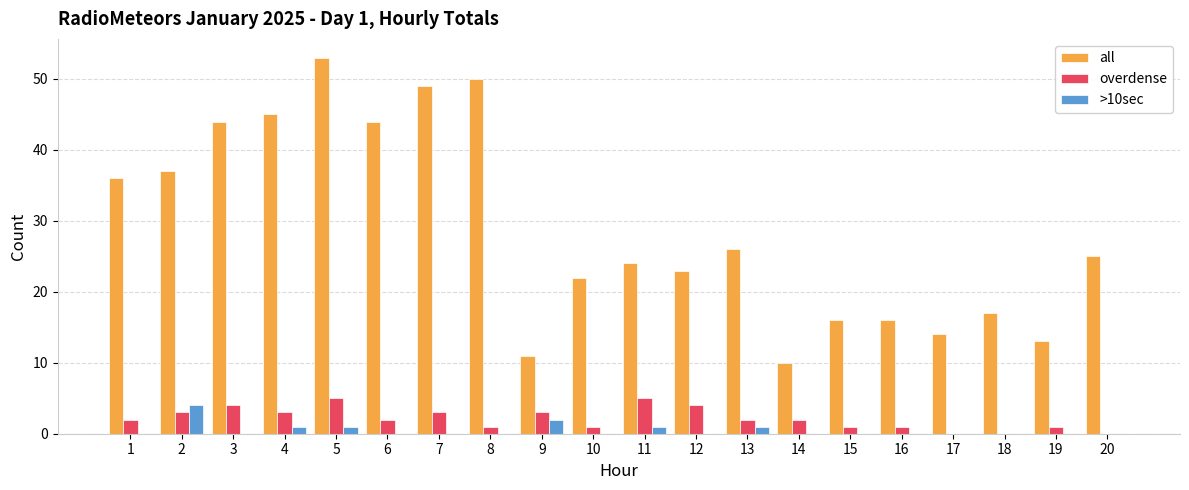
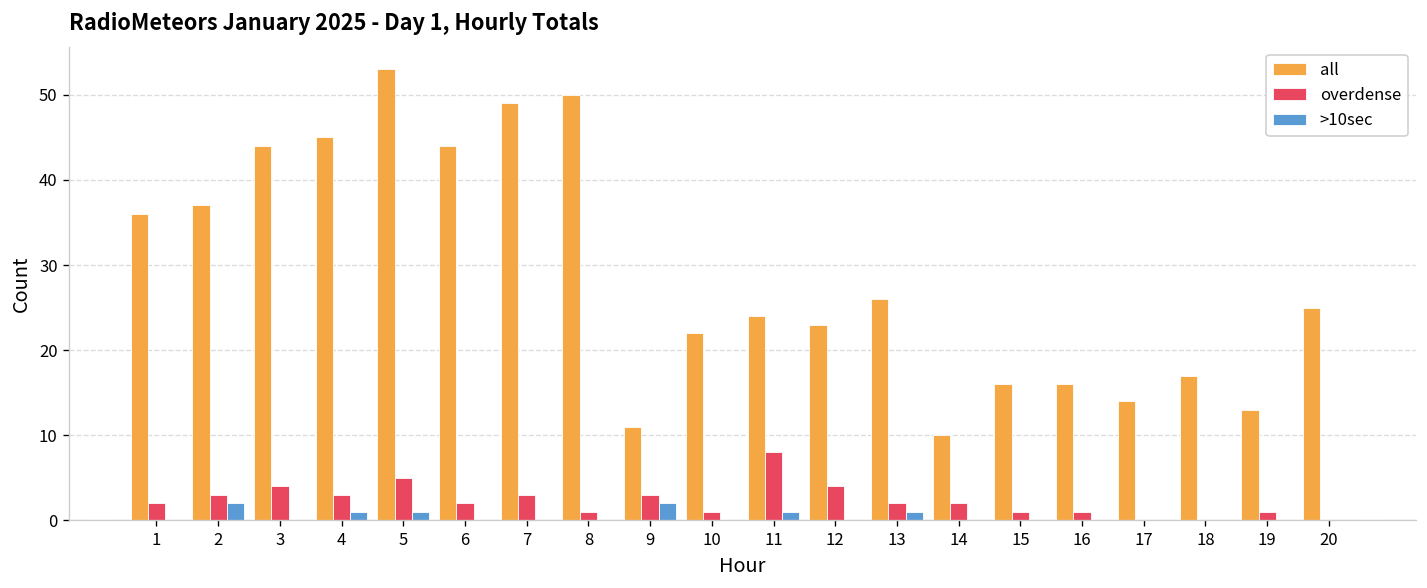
>10sec, 2: 4 -> 2
overdense, 11: 5 -> 8
